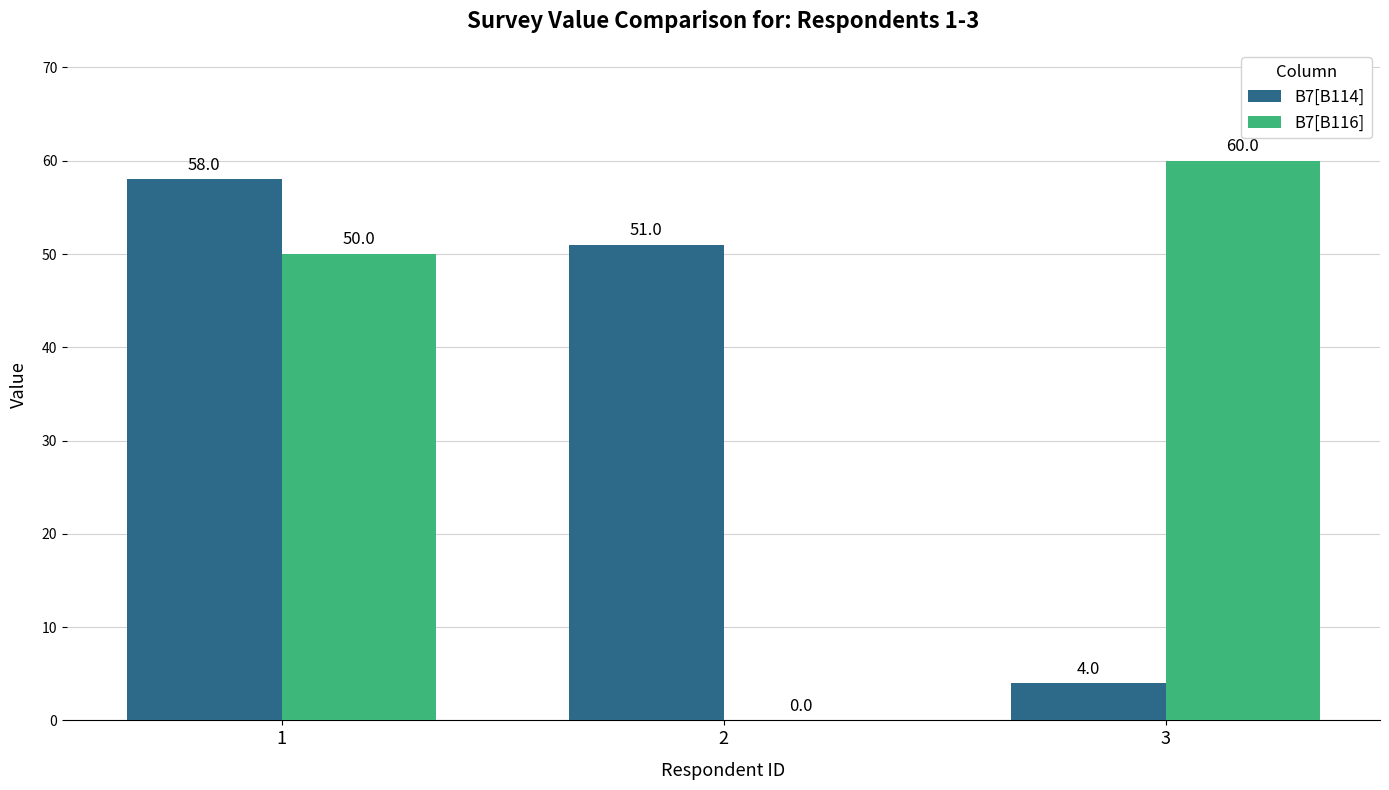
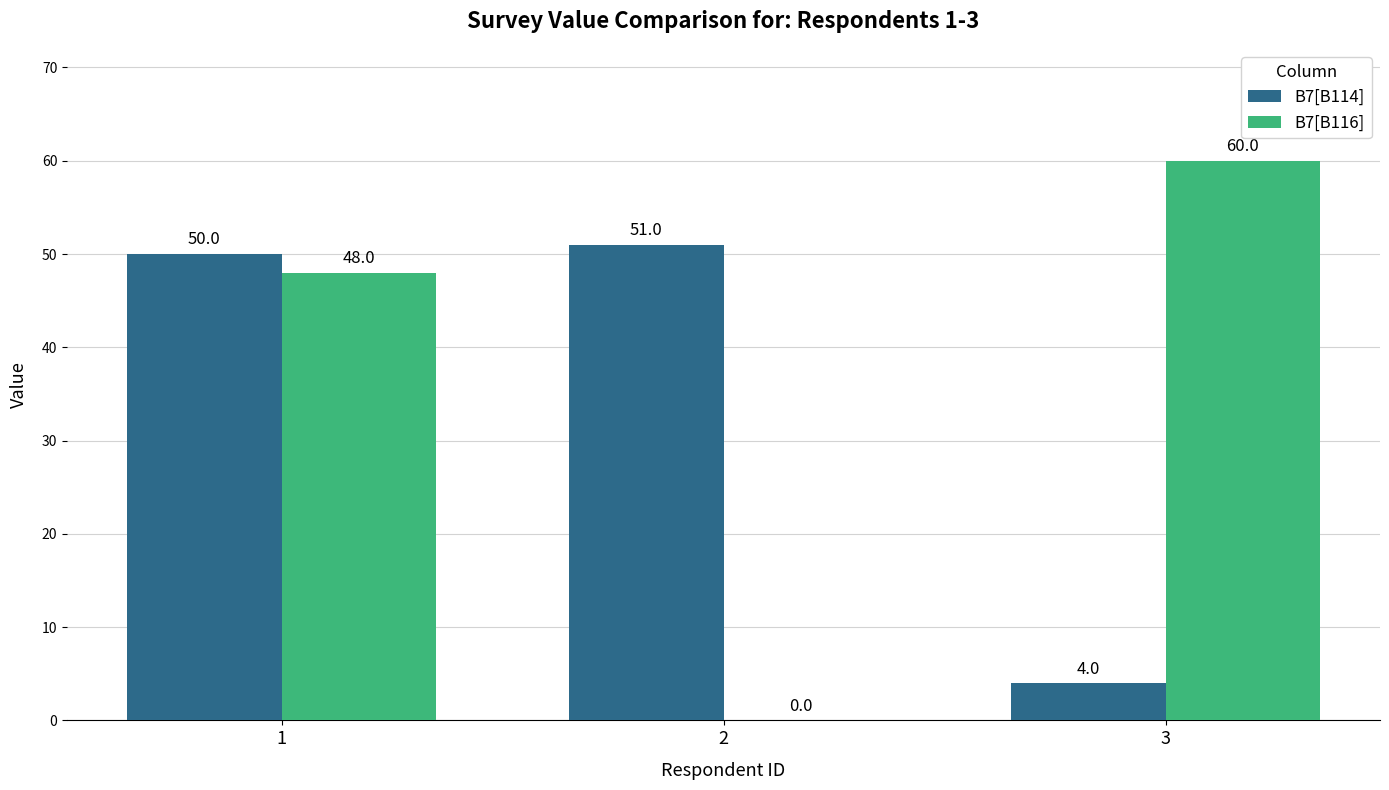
B7[B114], 1: 58.0 -> 50.0
B7[B116], 1: 50.0 -> 48.0
